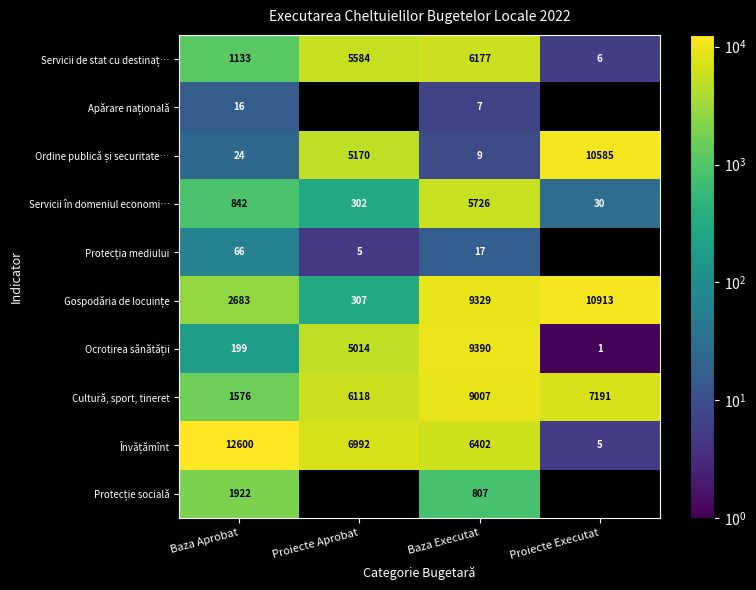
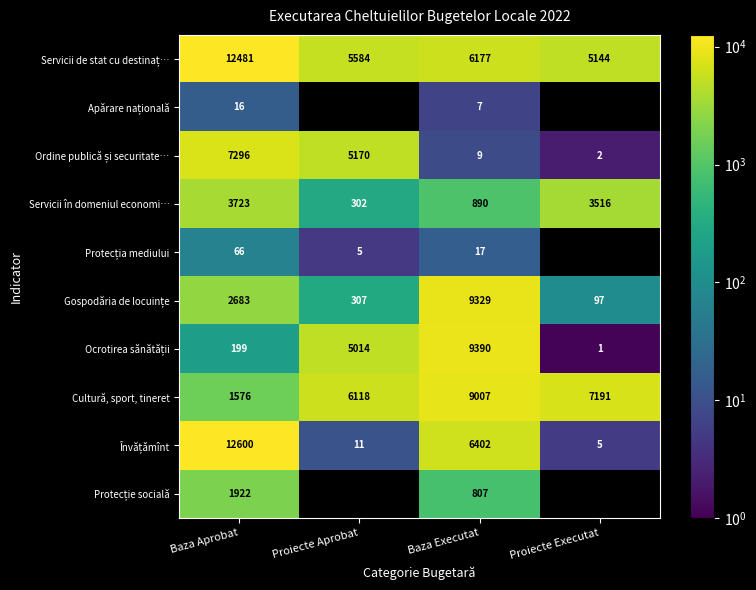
Servicii de stat cu destinaț…, Baza Aprobat: 1133 -> 12481
Servicii de stat cu destinaț…, Proiecte Executat: 6 -> 5144
Ordine publică și securitate…, Baza Aprobat: 24 -> 7296
Ordine publică și securitate…, Proiecte Executat: 10585 -> 2
Servicii în domeniul economi…, Baza Aprobat: 842 -> 3723
Servicii în domeniul economi…, Baza Executat: 5726 -> 890
Servicii în domeniul economi…, Proiecte Executat: 30 -> 3516
Gospodăria de locuințe, Proiecte Executat: 10913 -> 97
Învățămînt, Proiecte Aprobat: 6992 -> 11
